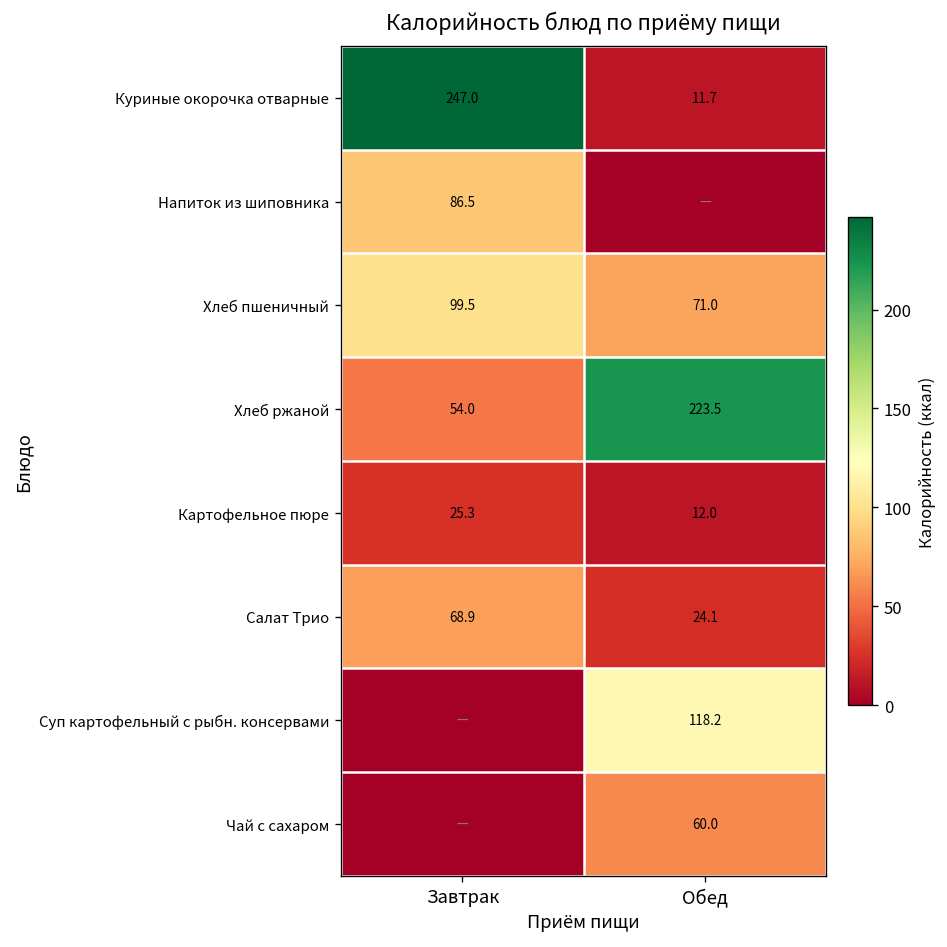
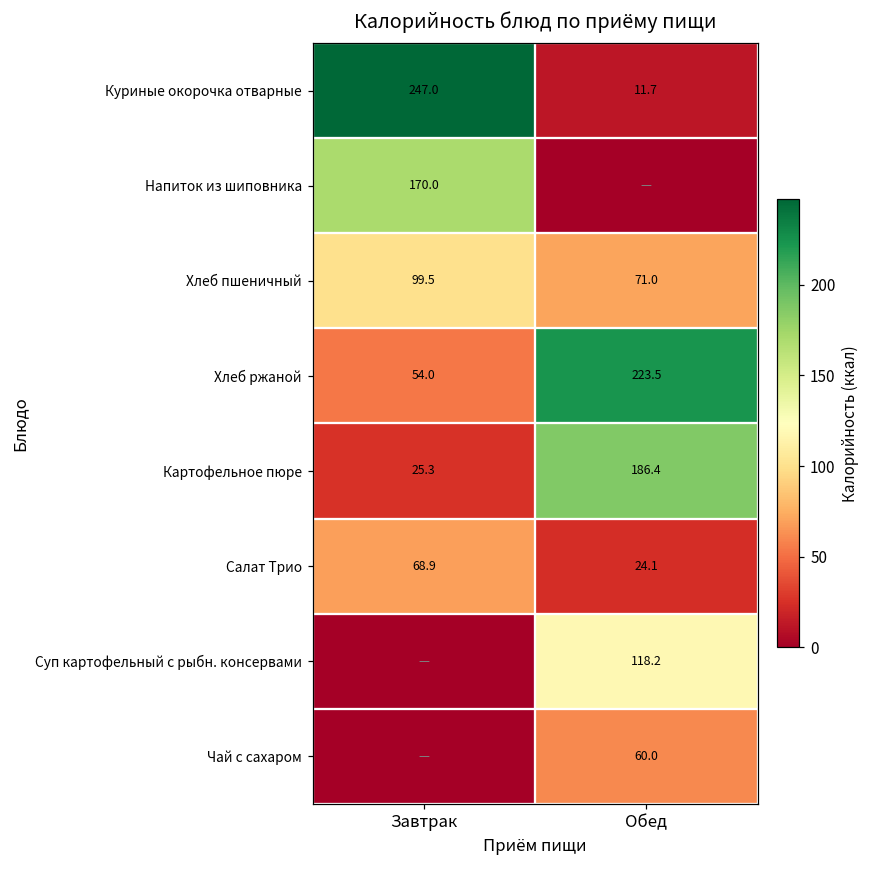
Напиток из шиповника, Завтрак: 86.5 -> 170.0
Картофельное пюре, Обед: 12.0 -> 186.4
